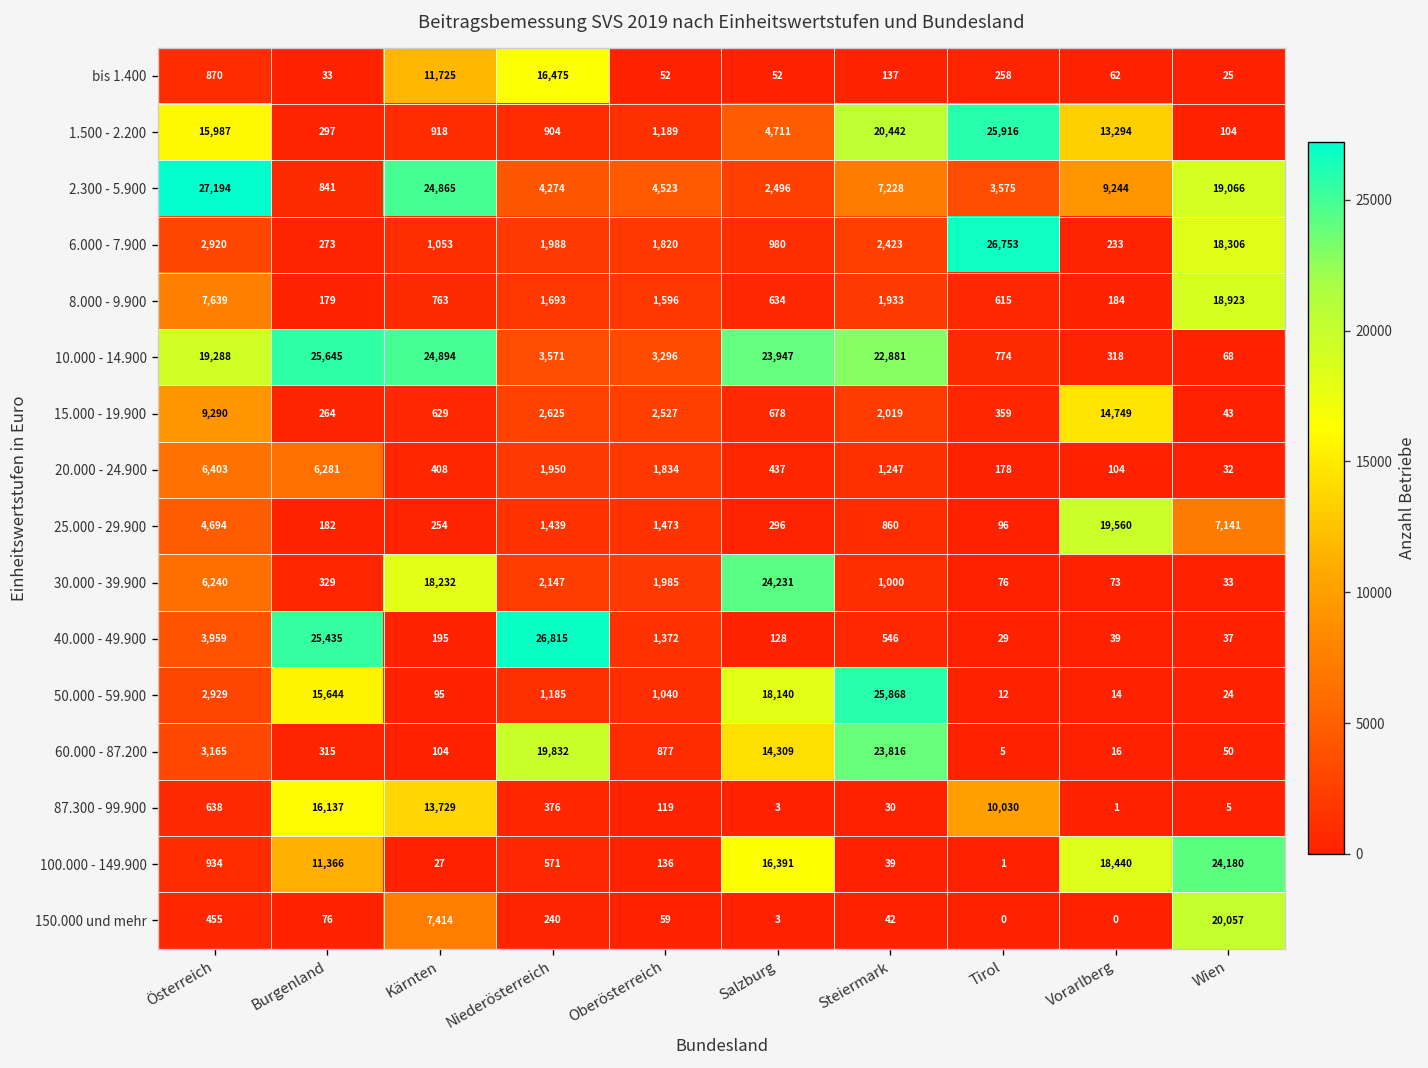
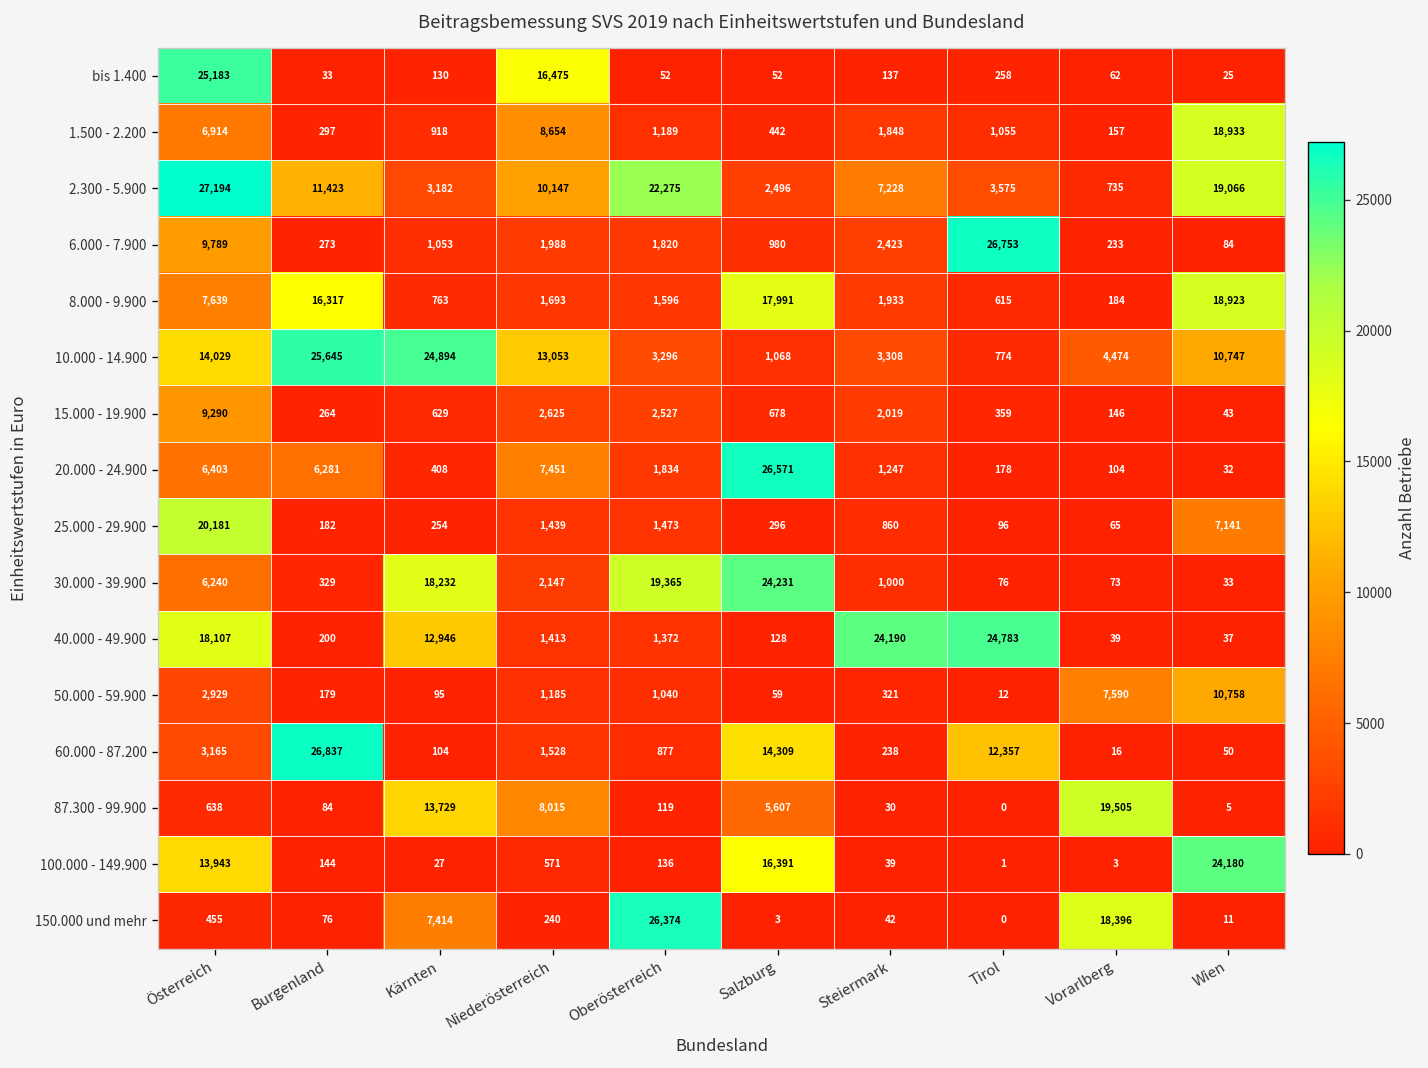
bis 1.400, Österreich: 870 -> 25,183
bis 1.400, Kärnten: 11,725 -> 130
1.500 - 2.200, Österreich: 15,987 -> 6,914
1.500 - 2.200, Niederösterreich: 904 -> 8,654
1.500 - 2.200, Salzburg: 4,711 -> 442
1.500 - 2.200, Steiermark: 20,442 -> 1,848
1.500 - 2.200, Tirol: 25,916 -> 1,055
1.500 - 2.200, Vorarlberg: 13,294 -> 157
1.500 - 2.200, Wien: 104 -> 18,933
2.300 - 5.900, Burgenland: 841 -> 11,423
2.300 - 5.900, Kärnten: 24,865 -> 3,182
2.300 - 5.900, Niederösterreich: 4,274 -> 10,147
2.300 - 5.900, Oberösterreich: 4,523 -> 22,275
2.300 - 5.900, Vorarlberg: 9,244 -> 735
6.000 - 7.900, Österreich: 2,920 -> 9,789
6.000 - 7.900, Wien: 18,306 -> 84
8.000 - 9.900, Burgenland: 179 -> 16,317
8.000 - 9.900, Salzburg: 634 -> 17,991
10.000 - 14.900, Österreich: 19,288 -> 14,029
10.000 - 14.900, Niederösterreich: 3,571 -> 13,053
10.000 - 14.900, Salzburg: 23,947 -> 1,068
10.000 - 14.900, Steiermark: 22,881 -> 3,308
10.000 - 14.900, Vorarlberg: 318 -> 4,474
10.000 - 14.900, Wien: 68 -> 10,747
15.000 - 19.900, Vorarlberg: 14,749 -> 146
20.000 - 24.900, Niederösterreich: 1,950 -> 7,451
20.000 - 24.900, Salzburg: 437 -> 26,571
25.000 - 29.900, Österreich: 4,694 -> 20,181
25.000 - 29.900, Vorarlberg: 19,560 -> 65
30.000 - 39.900, Oberösterreich: 1,985 -> 19,365
40.000 - 49.900, Österreich: 3,959 -> 18,107
40.000 - 49.900, Burgenland: 25,435 -> 200
40.000 - 49.900, Kärnten: 195 -> 12,946
40.000 - 49.900, Niederösterreich: 26,815 -> 1,413
40.000 - 49.900, Steiermark: 546 -> 24,190
40.000 - 49.900, Tirol: 29 -> 24,783
50.000 - 59.900, Burgenland: 15,644 -> 179
50.000 - 59.900, Salzburg: 18,140 -> 59
50.000 - 59.900, Steiermark: 25,868 -> 321
50.000 - 59.900, Vorarlberg: 14 -> 7,590
50.000 - 59.900, Wien: 24 -> 10,758
60.000 - 87.200, Burgenland: 315 -> 26,837
60.000 - 87.200, Niederösterreich: 19,832 -> 1,528
60.000 - 87.200, Steiermark: 23,816 -> 238
60.000 - 87.200, Tirol: 5 -> 12,357
87.300 - 99.900, Burgenland: 16,137 -> 84
87.300 - 99.900, Niederösterreich: 376 -> 8,015
87.300 - 99.900, Salzburg: 3 -> 5,607
87.300 - 99.900, Tirol: 10,030 -> 0
87.300 - 99.900, Vorarlberg: 1 -> 19,505
100.000 - 149.900, Österreich: 934 -> 13,943
100.000 - 149.900, Burgenland: 11,366 -> 144
100.000 - 149.900, Vorarlberg: 18,440 -> 3
150.000 und mehr, Oberösterreich: 59 -> 26,374
150.000 und mehr, Vorarlberg: 0 -> 18,396
150.000 und mehr, Wien: 20,057 -> 11
